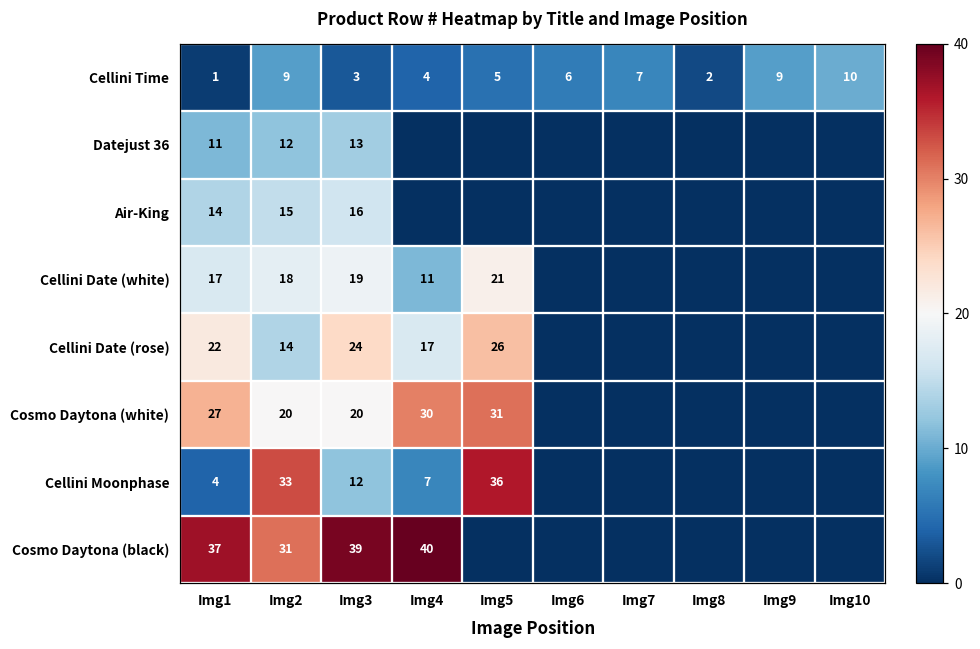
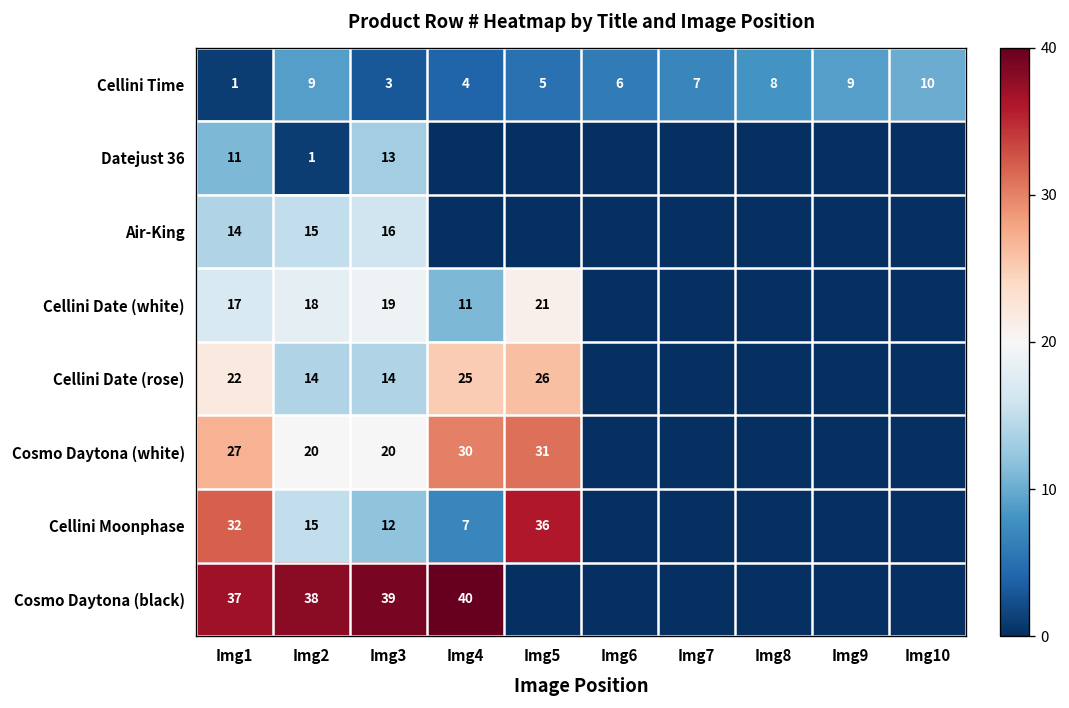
Cellini Time, Img8: 2 -> 8
Datejust 36, Img2: 12 -> 1
Cellini Date (rose), Img3: 24 -> 14
Cellini Date (rose), Img4: 17 -> 25
Cellini Moonphase, Img1: 4 -> 32
Cellini Moonphase, Img2: 33 -> 15
Cosmo Daytona (black), Img2: 31 -> 38
